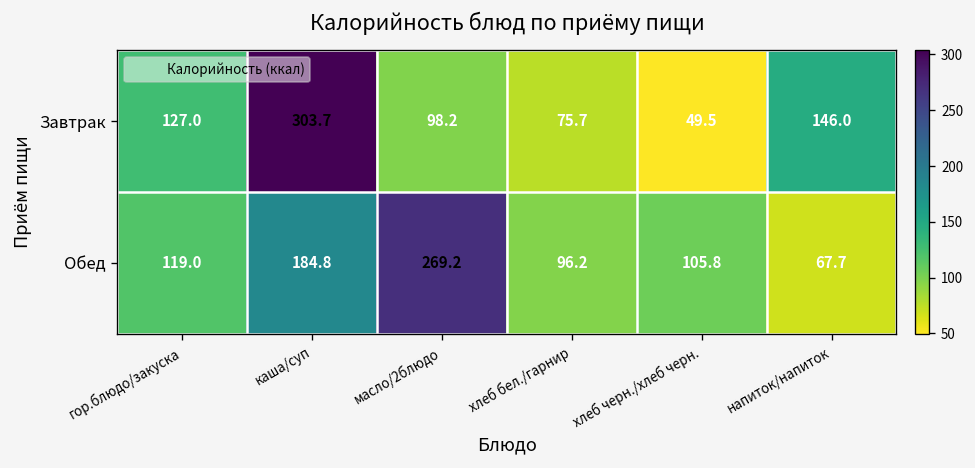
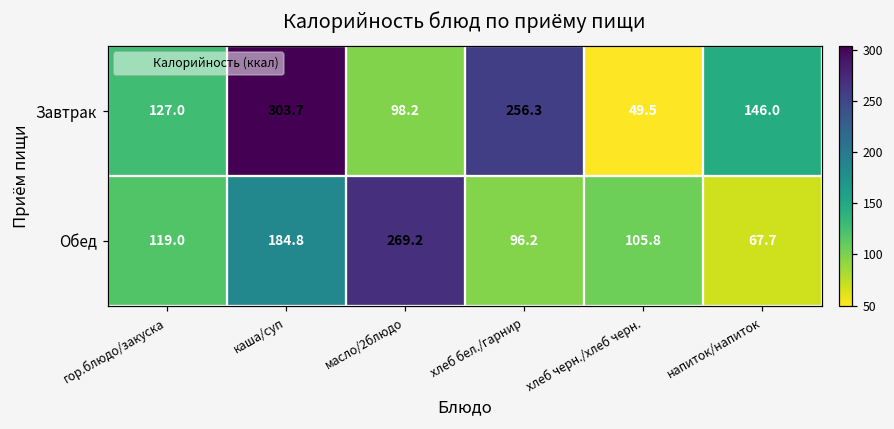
Завтрак, хлеб бел./гарнир: 75.7 -> 256.3
